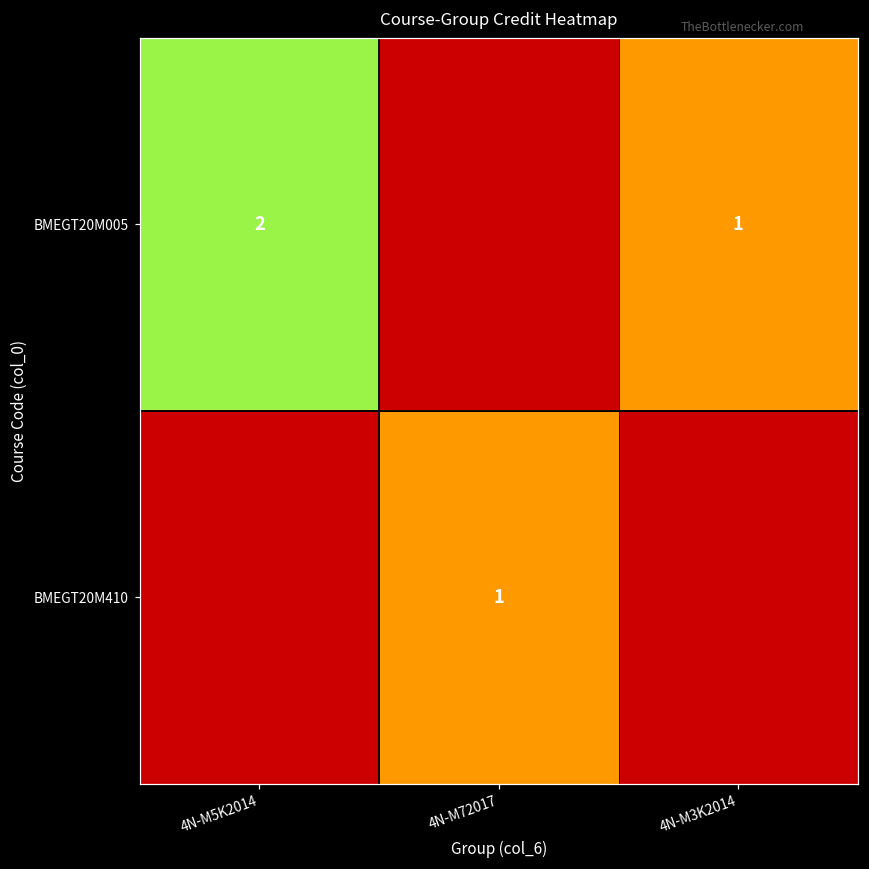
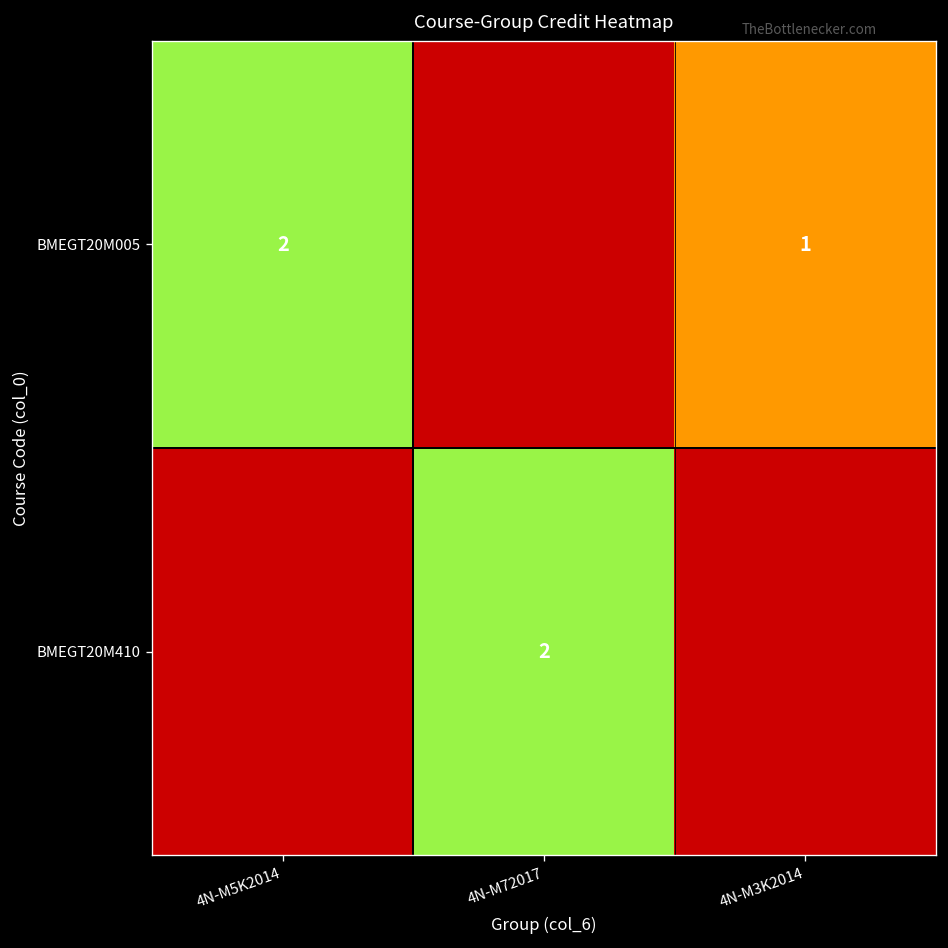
BMEGT20M410, 4N-M72017: 1 -> 2
